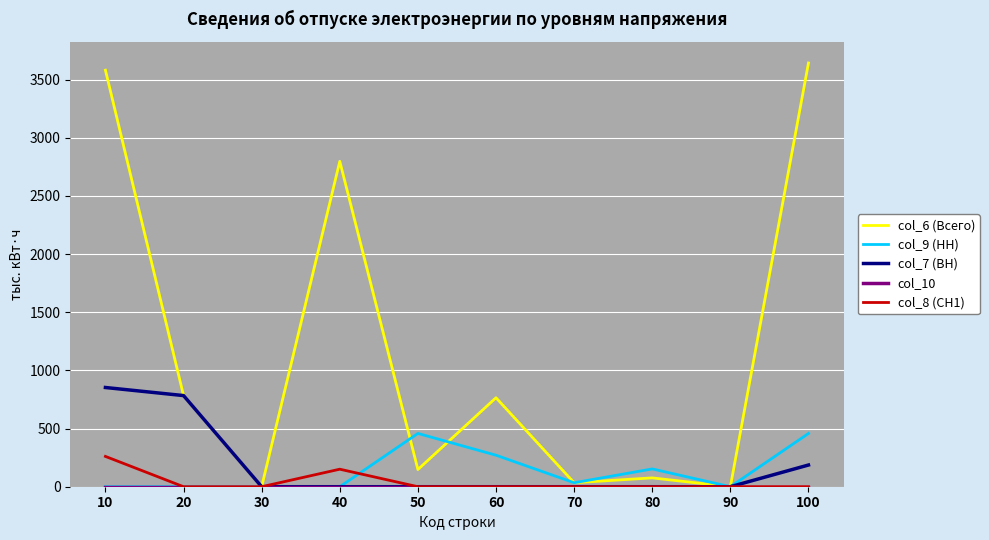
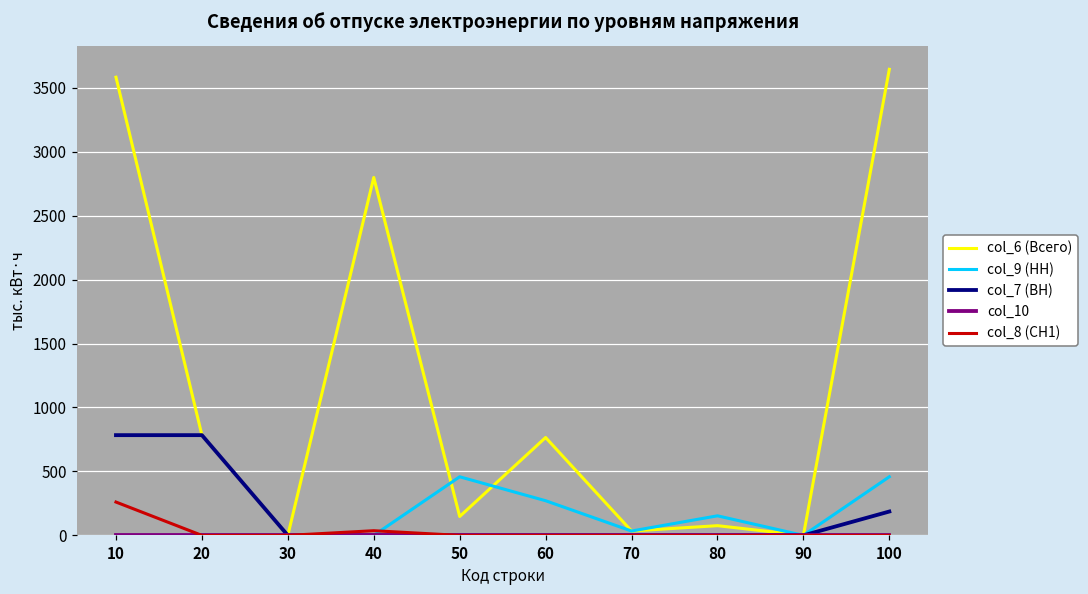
col_7 (ВН), 10: 850 -> 780
col_8 (СН1), 40: 150 -> 40
